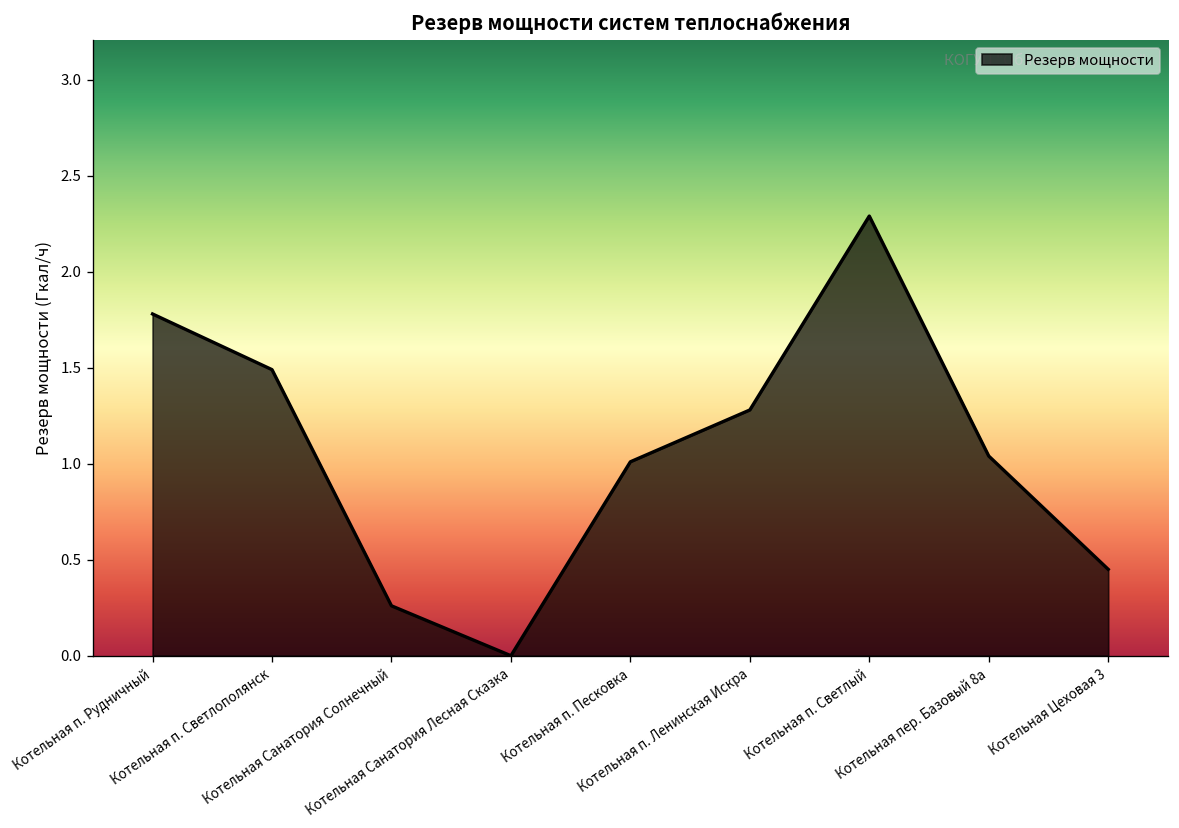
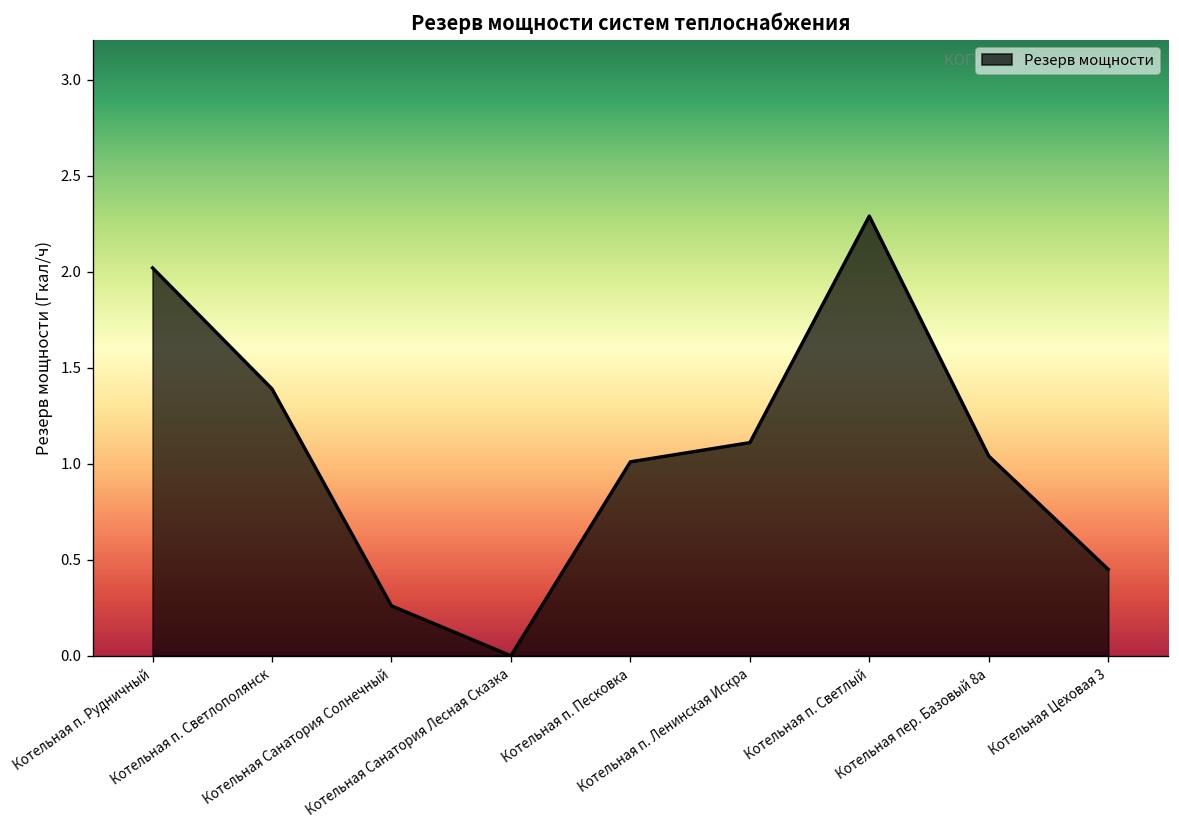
Котельная п. Рудничный: 1.78 -> 2.02
Котельная п. Светлополянск: 1.49 -> 1.39
Котельная п. Ленинская Искра: 1.28 -> 1.11
